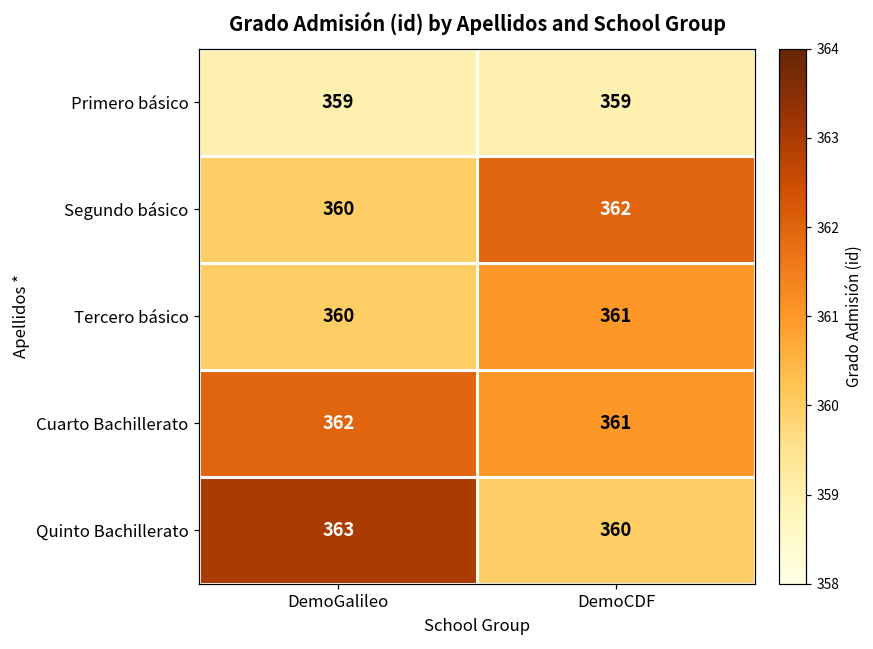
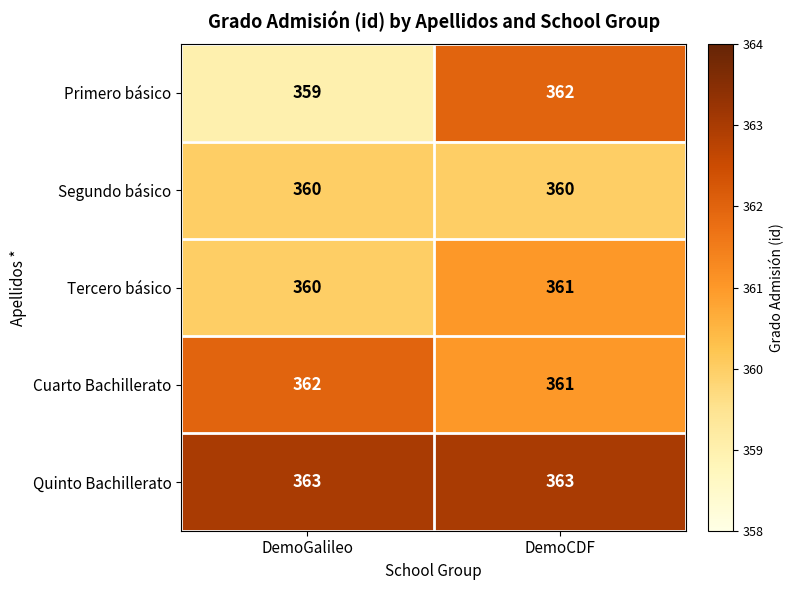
Primero básico, DemoCDF: 359 -> 362
Segundo básico, DemoCDF: 362 -> 360
Quinto Bachillerato, DemoCDF: 360 -> 363
